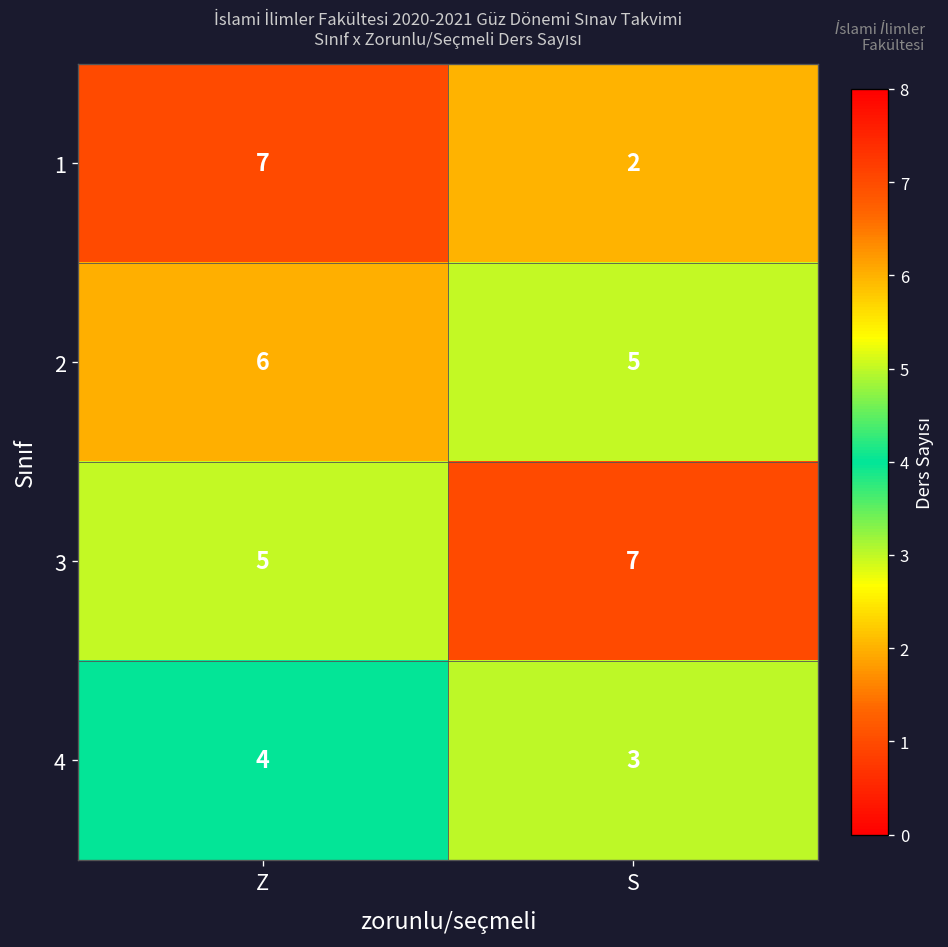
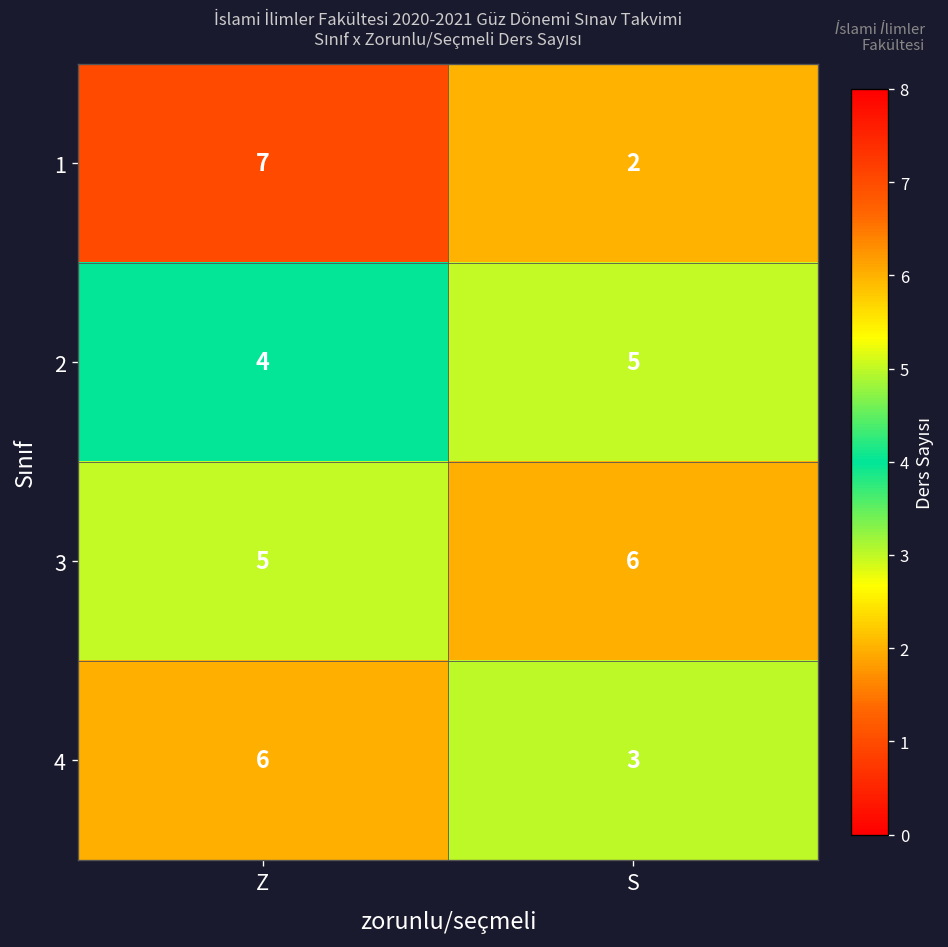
2, Z: 6 -> 4
3, S: 7 -> 6
4, Z: 4 -> 6
